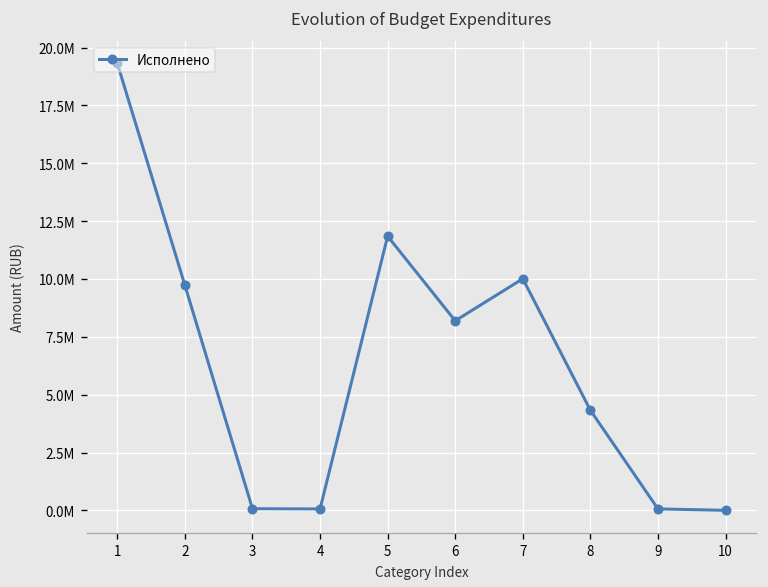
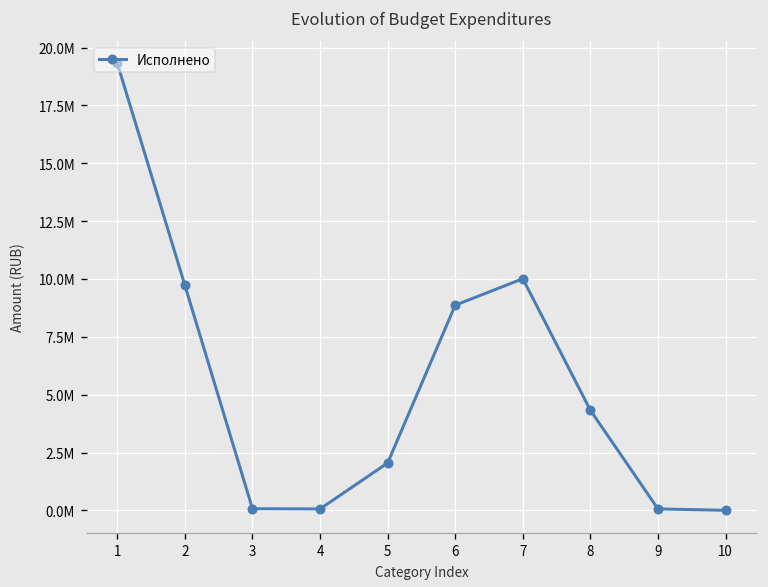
5: 11800000 -> 2000000
6: 8200000 -> 8900000
